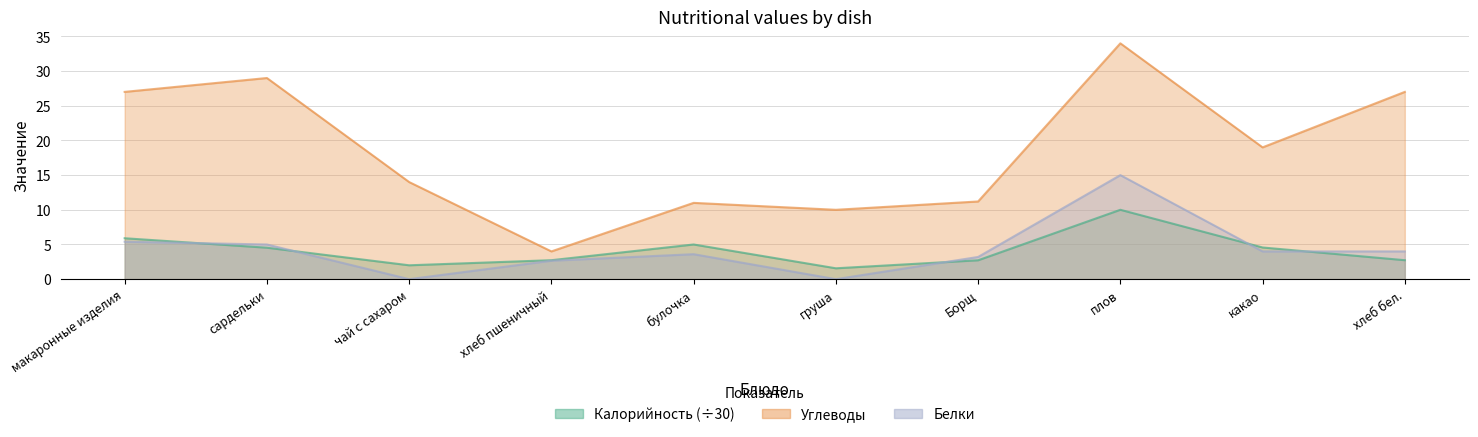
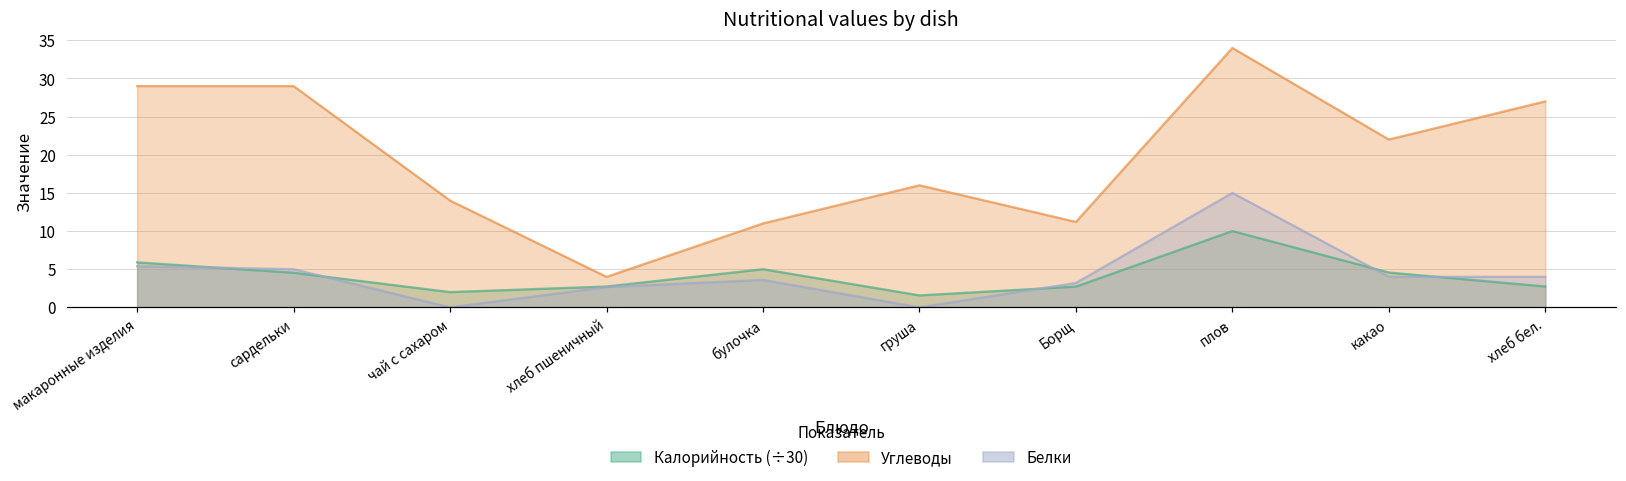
Углеводы, макаронные изделия: 27 -> 29
Углеводы, груша: 10 -> 16
Углеводы, какао: 19 -> 22
